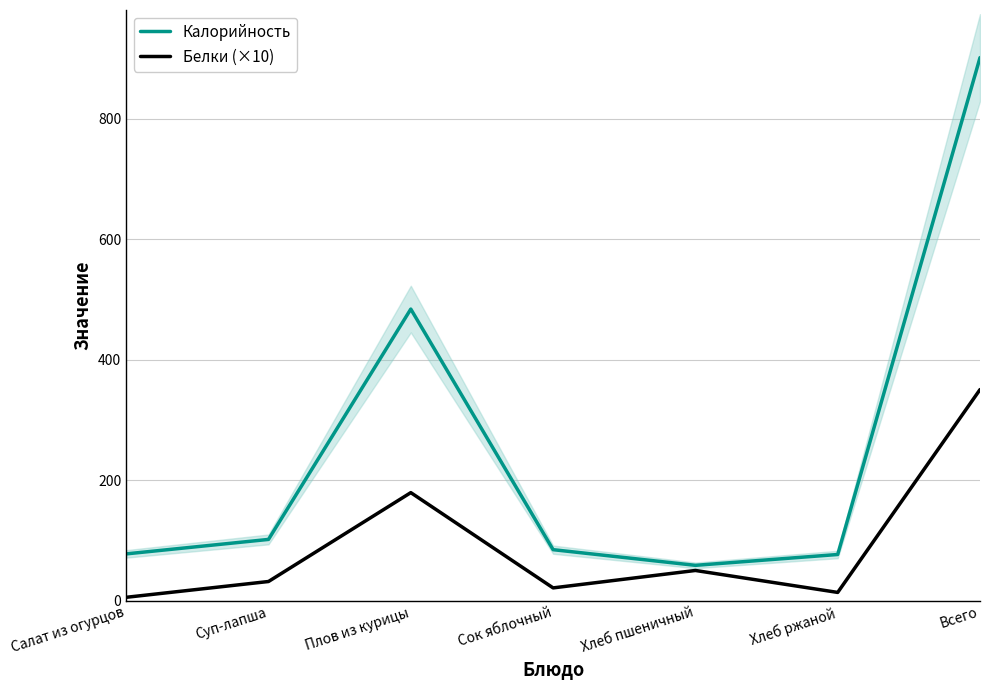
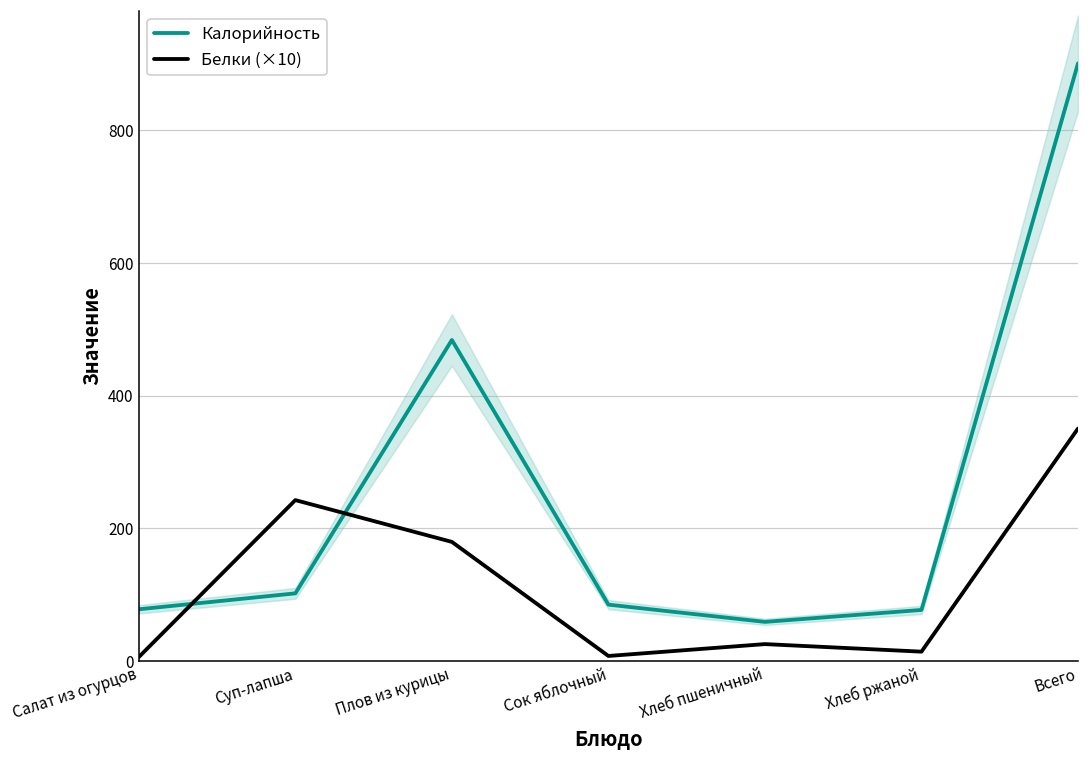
Белки (×10), Суп-лапша: 30 -> 240
Белки (×10), Сок яблочный: 20 -> 10
Белки (×10), Хлеб пшеничный: 50 -> 30
